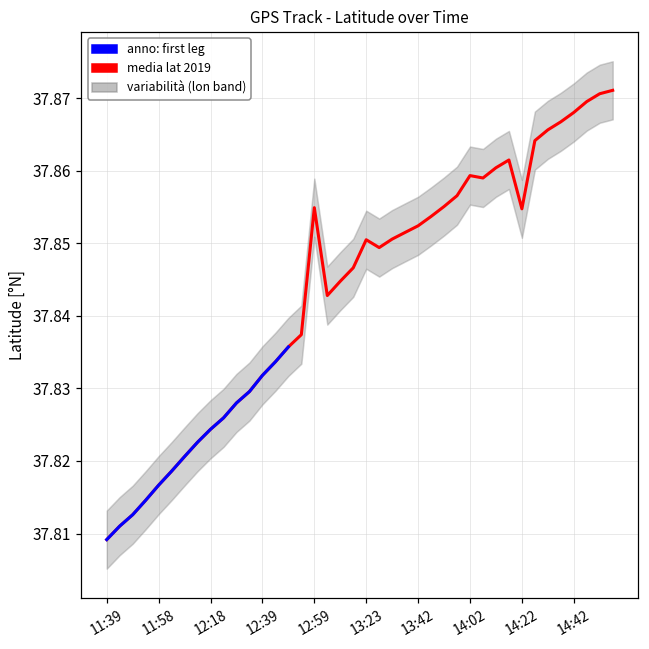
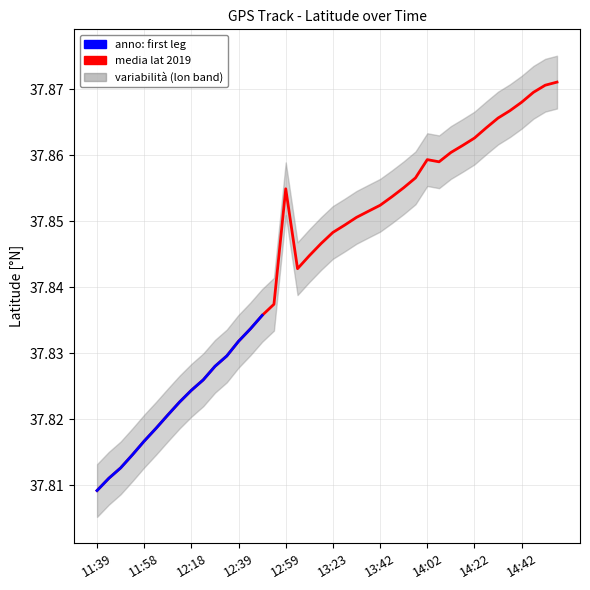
media lat 2019, 13:23: 37.850 -> 37.848
media lat 2019, 14:22: 37.855 -> 37.863
